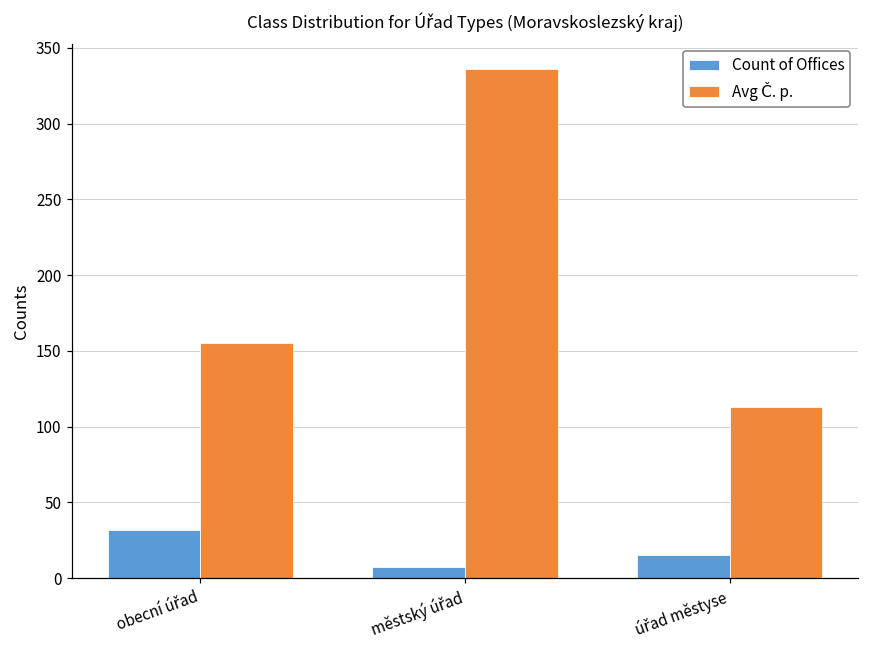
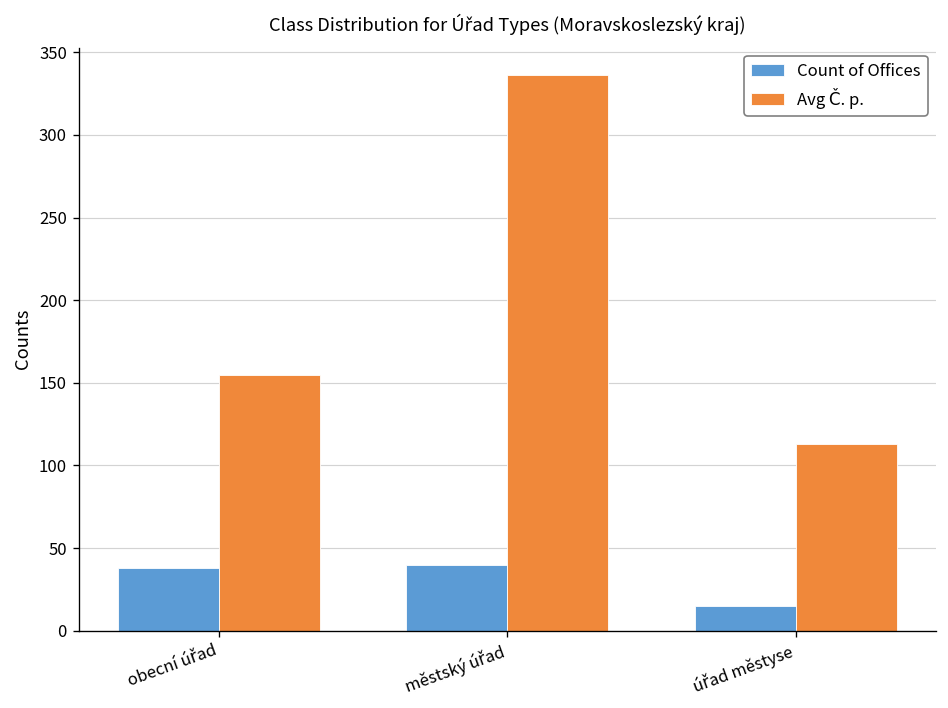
Count of Offices, obecní úřad: 32 -> 38
Count of Offices, městský úřad: 7 -> 40
